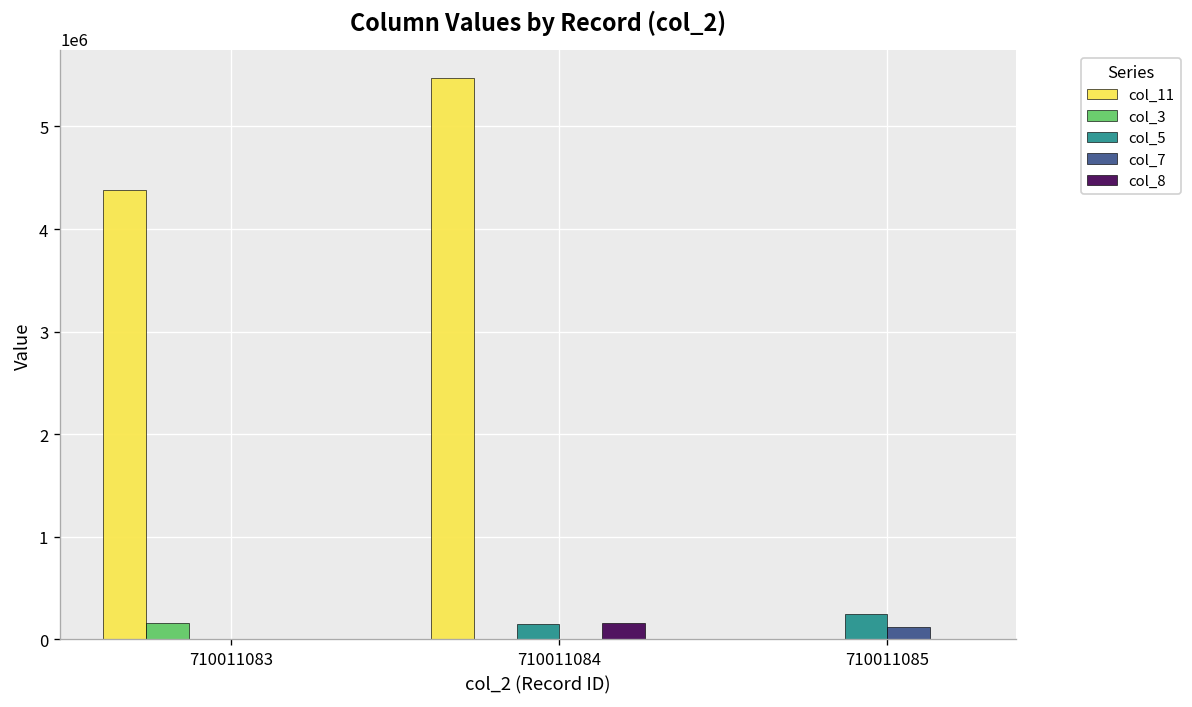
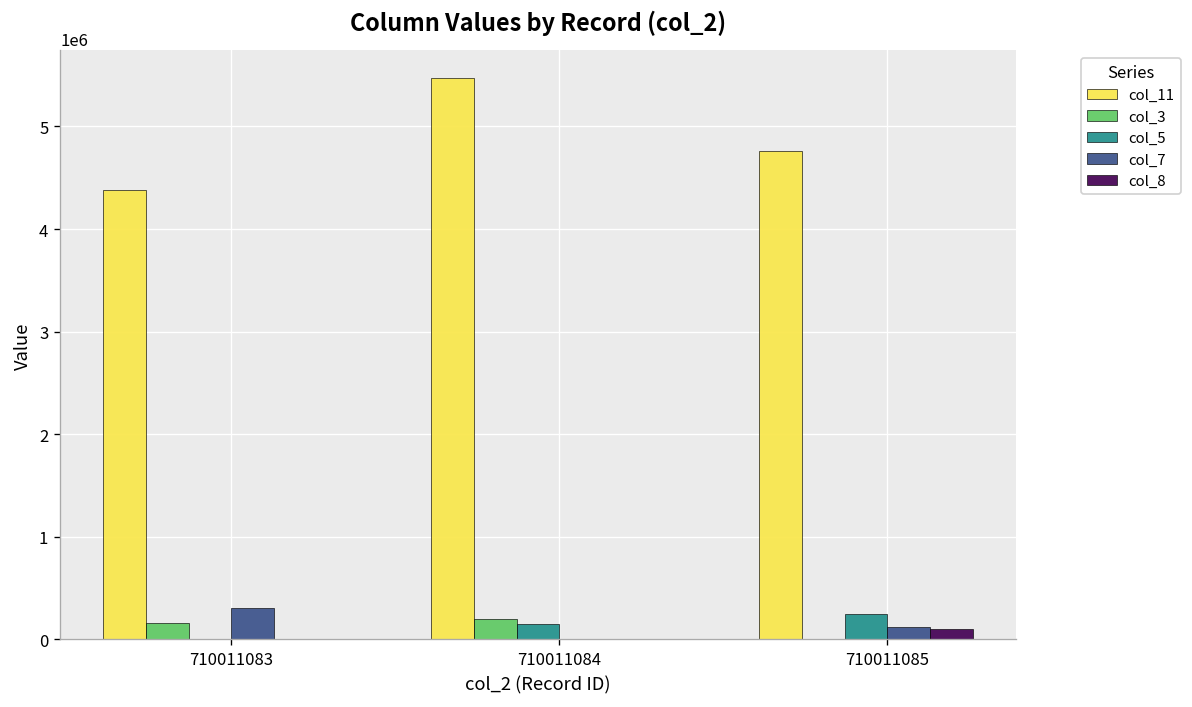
col_7, 710011083: 0 -> 300000
col_3, 710011084: 0 -> 200000
col_8, 710011084: 200000 -> 0
col_11, 710011085: 0 -> 4800000
col_8, 710011085: 0 -> 100000
